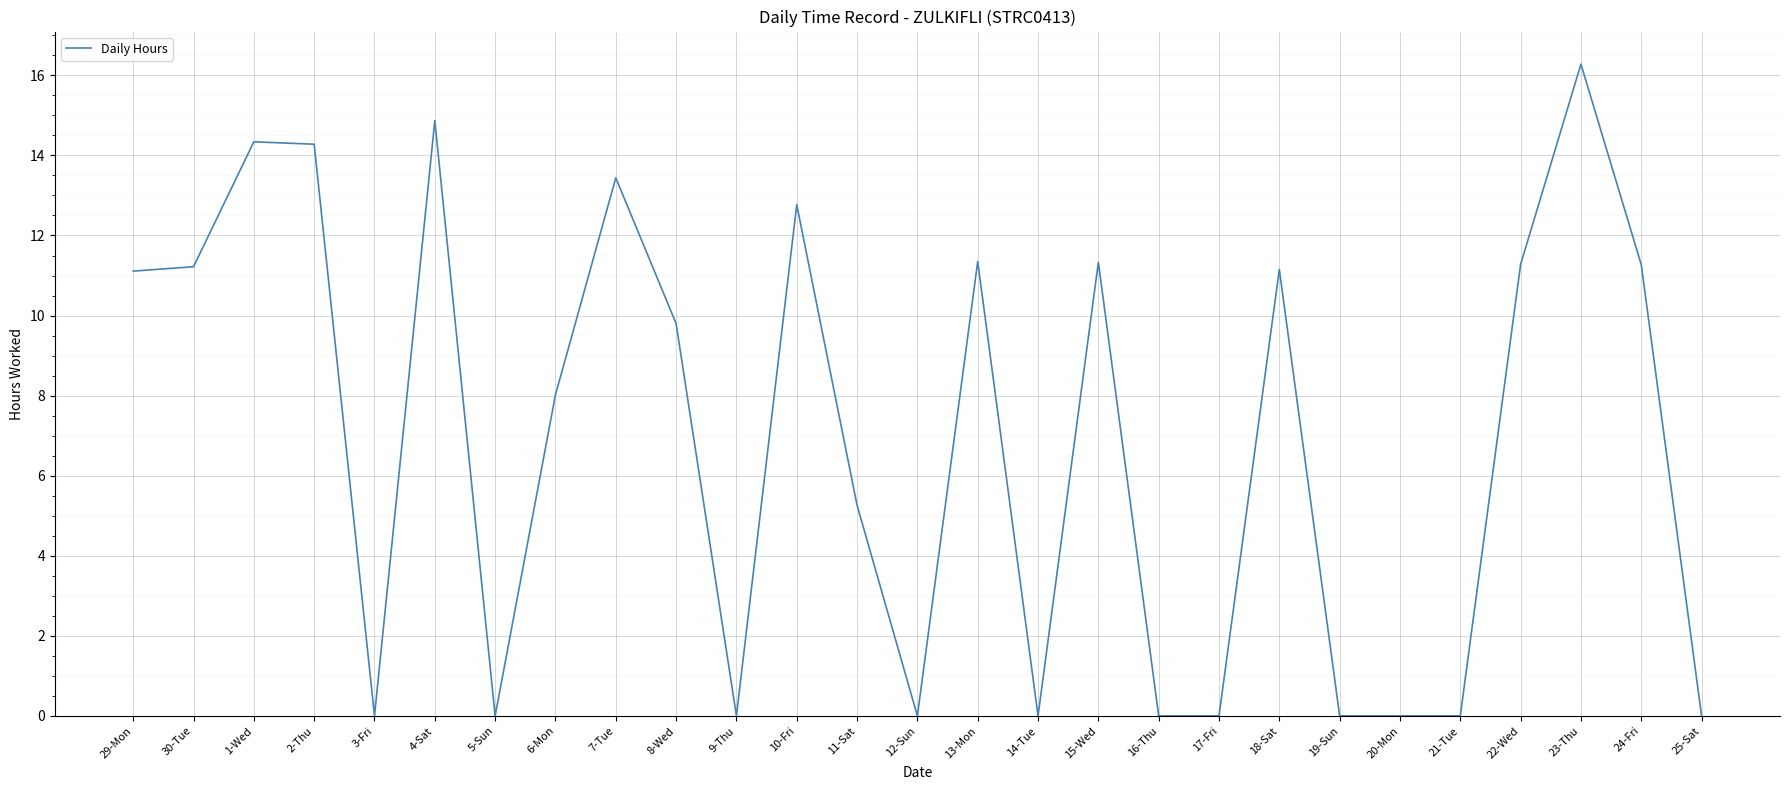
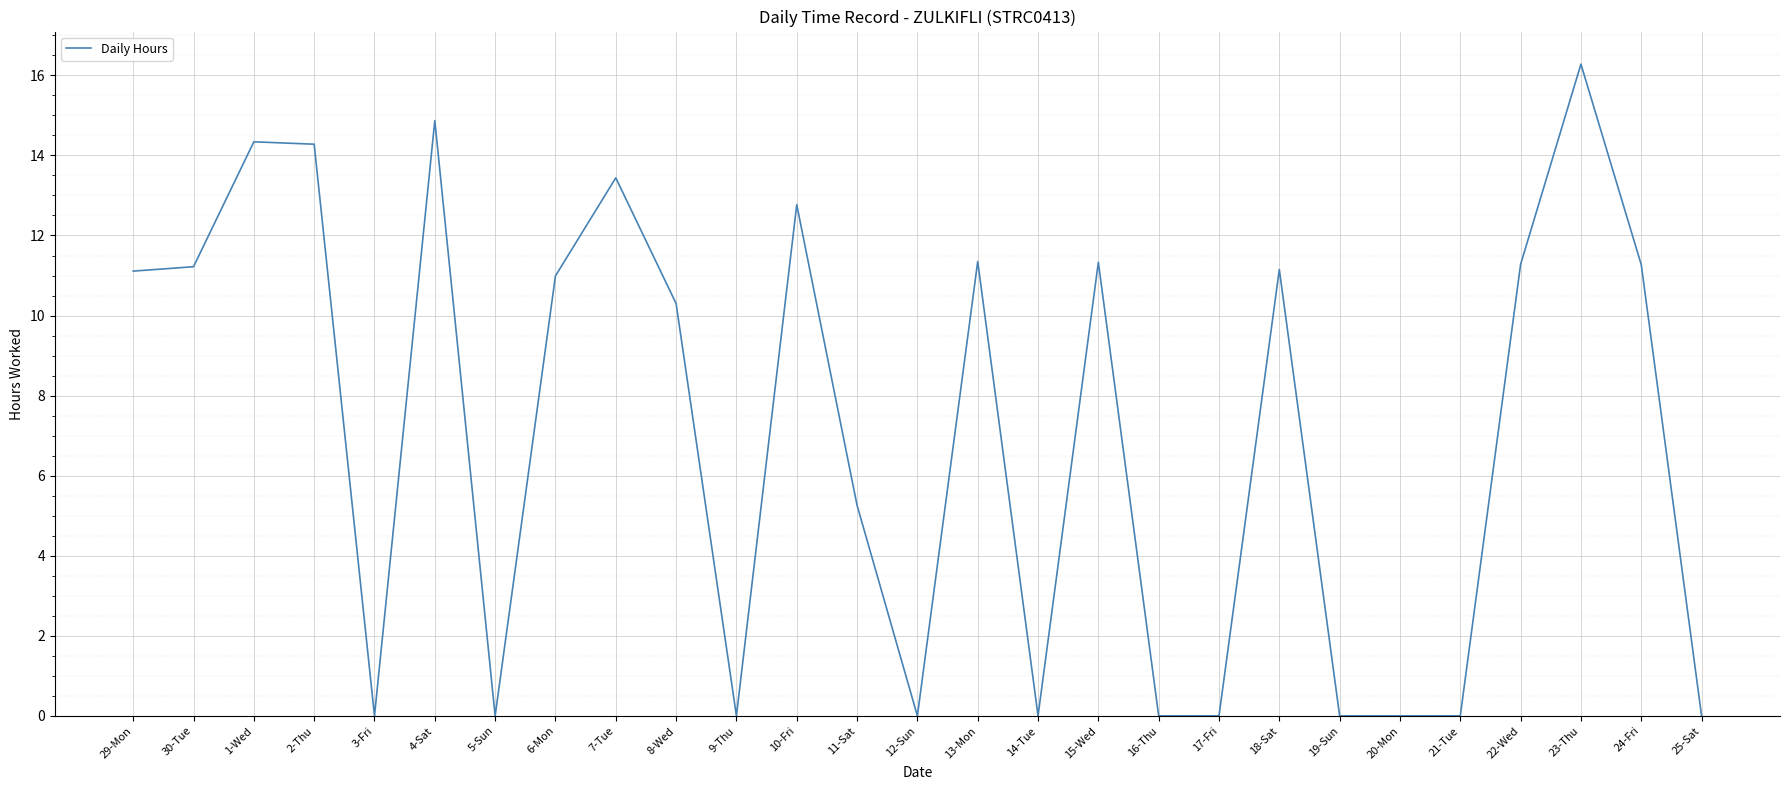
6-Mon: 8.0 -> 11.0
8-Wed: 9.8 -> 10.3
